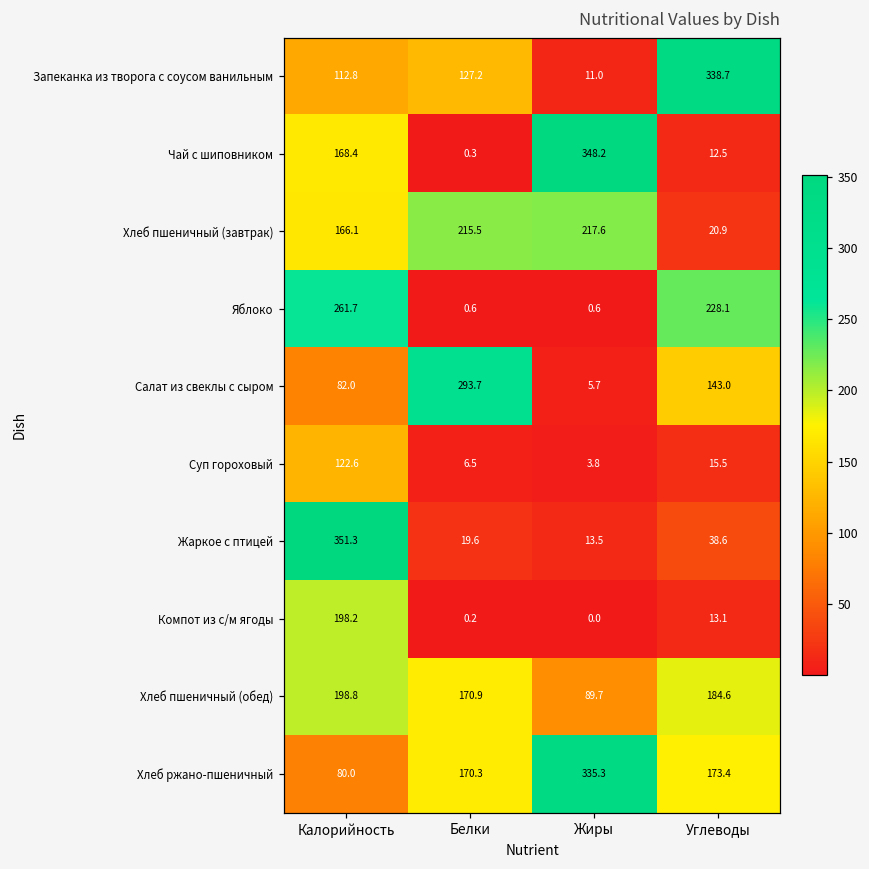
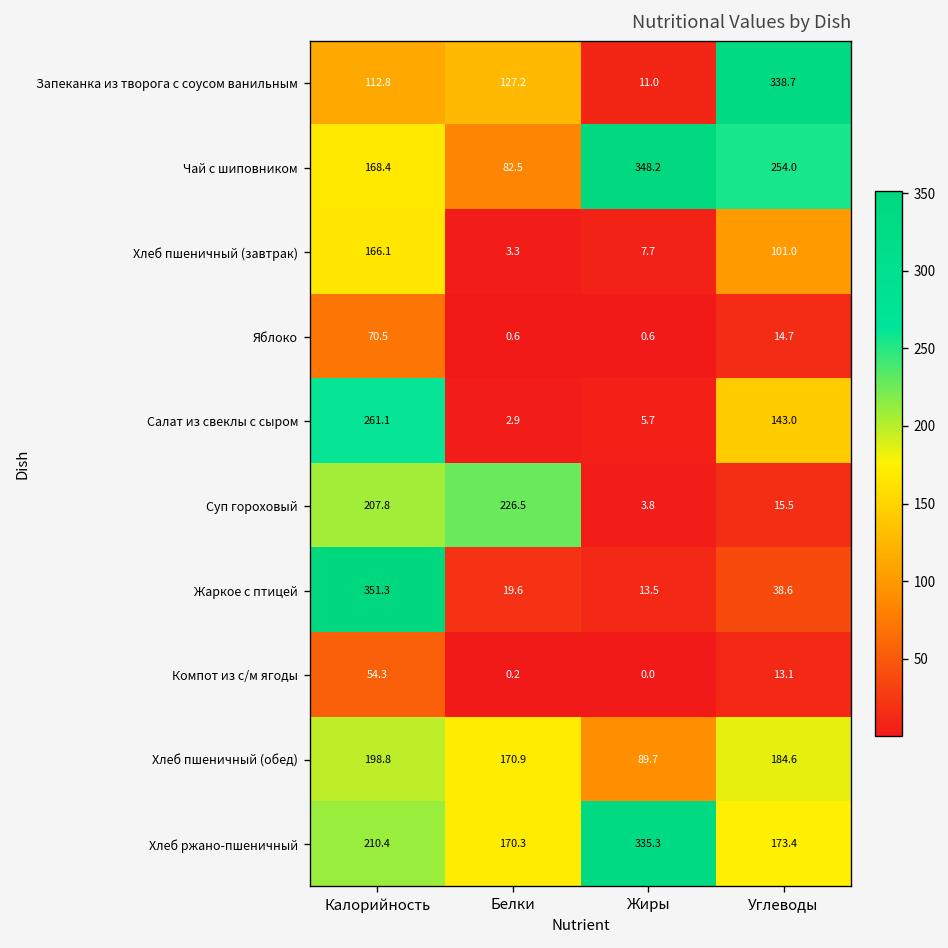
Чай с шиповником, Белки: 0.3 -> 82.5
Чай с шиповником, Углеводы: 12.5 -> 254.0
Хлеб пшеничный (завтрак), Белки: 215.5 -> 3.3
Хлеб пшеничный (завтрак), Жиры: 217.6 -> 7.7
Хлеб пшеничный (завтрак), Углеводы: 20.9 -> 101.0
Яблоко, Калорийность: 261.7 -> 70.5
Яблоко, Углеводы: 228.1 -> 14.7
Салат из свеклы с сыром, Калорийность: 82.0 -> 261.1
Салат из свеклы с сыром, Белки: 293.7 -> 2.9
Суп гороховый, Калорийность: 122.6 -> 207.8
Суп гороховый, Белки: 6.5 -> 226.5
Компот из с/м ягоды, Калорийность: 198.2 -> 54.3
Хлеб ржано-пшеничный, Калорийность: 80.0 -> 210.4
